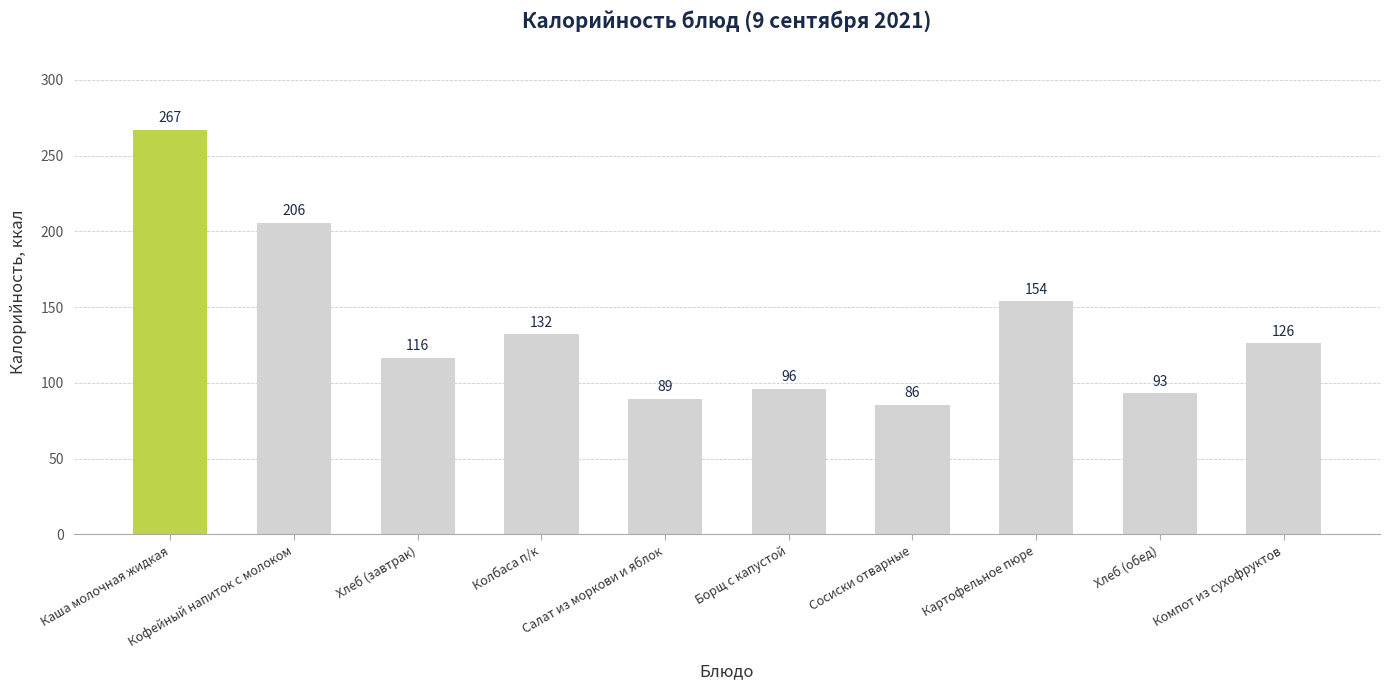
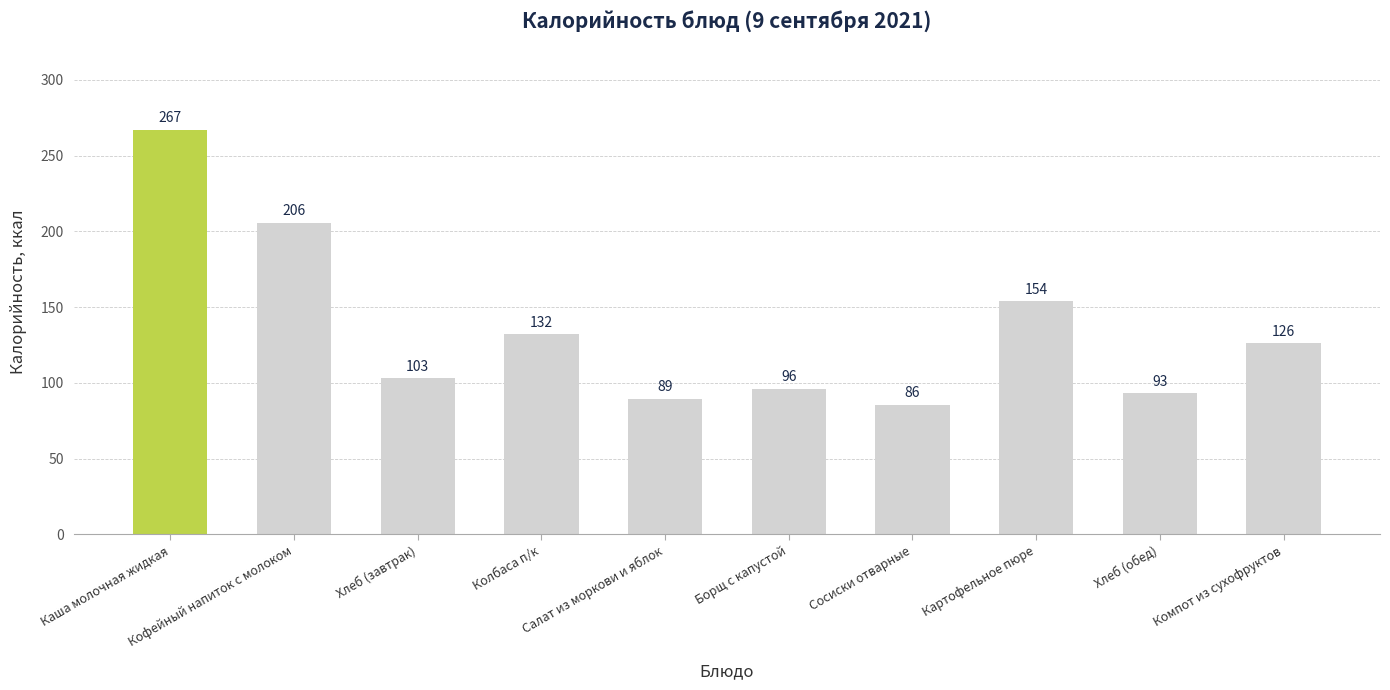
Хлеб (завтрак): 116 -> 103
